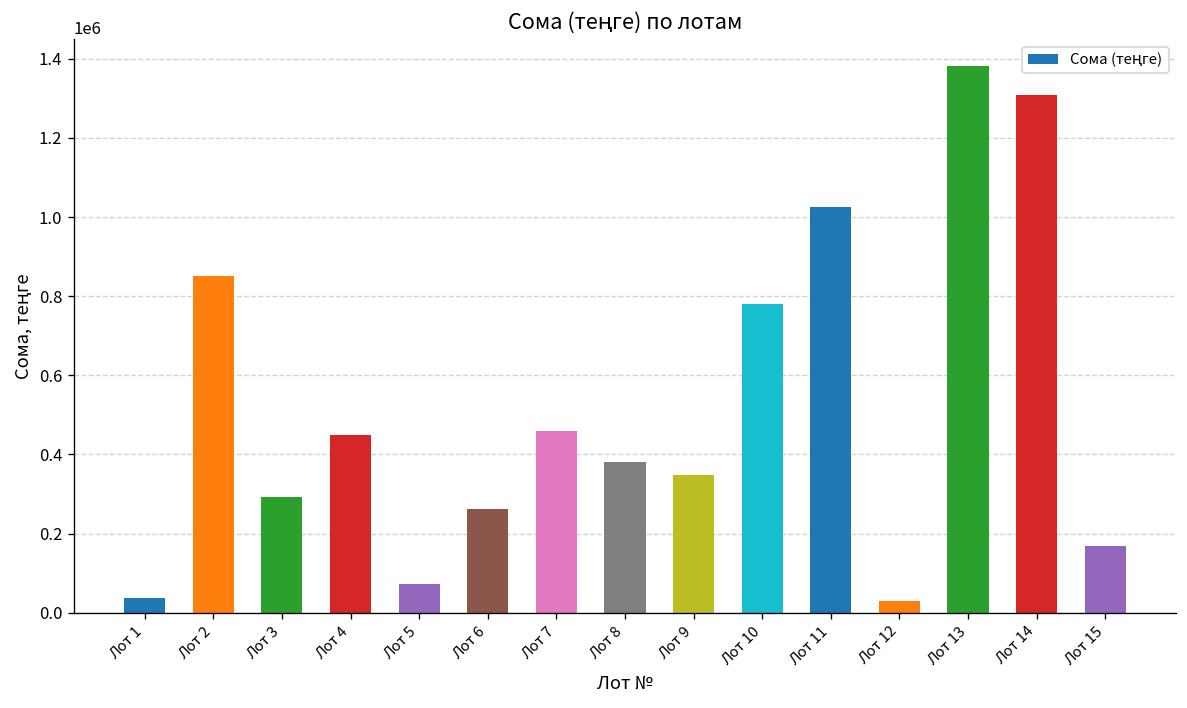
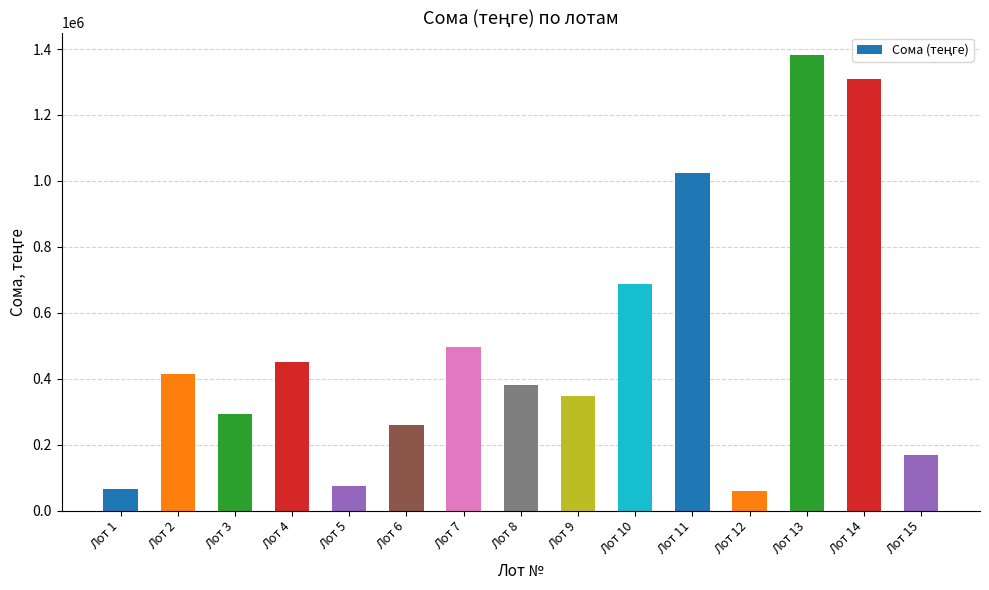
Лот 1: 40000 -> 70000
Лот 2: 850000 -> 410000
Лот 7: 460000 -> 500000
Лот 10: 780000 -> 690000
Лот 12: 30000 -> 60000
